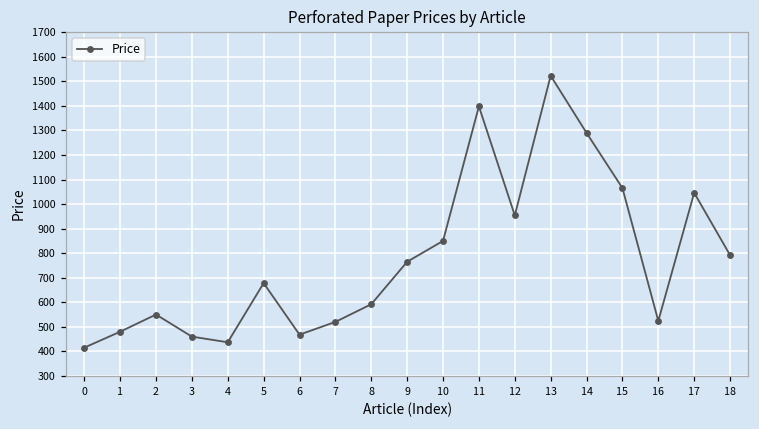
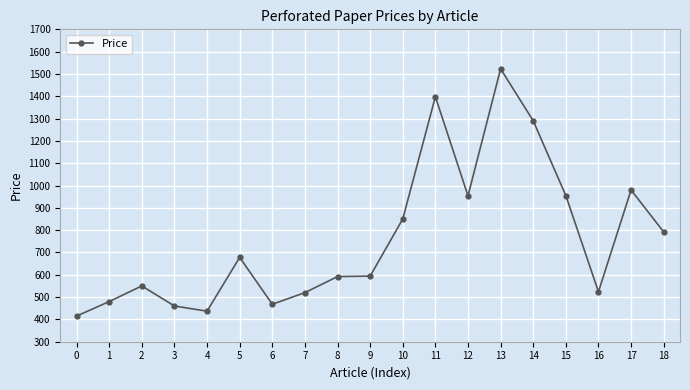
9: 770 -> 590
15: 1070 -> 950
17: 1050 -> 980
